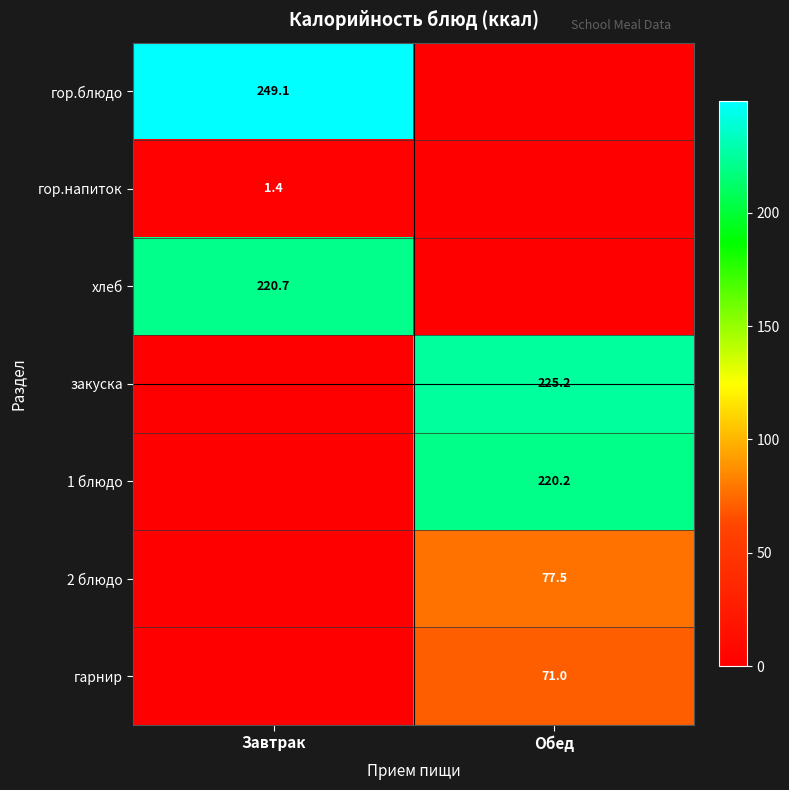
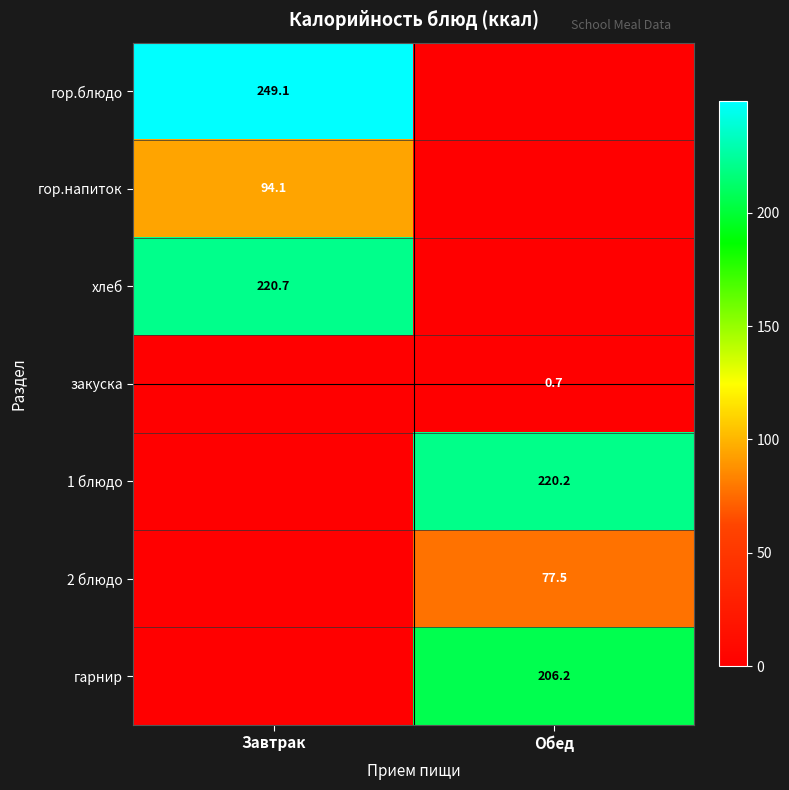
гор.напиток, Завтрак: 1.4 -> 94.1
закуска, Обед: 225.2 -> 0.7
гарнир, Обед: 71.0 -> 206.2
